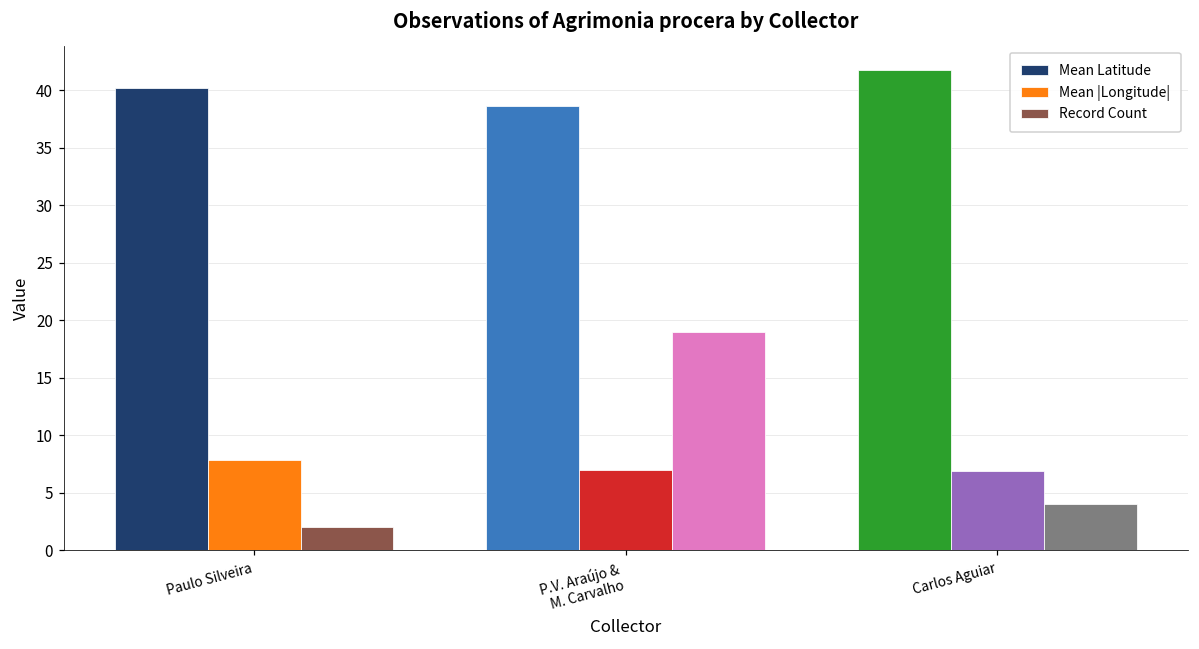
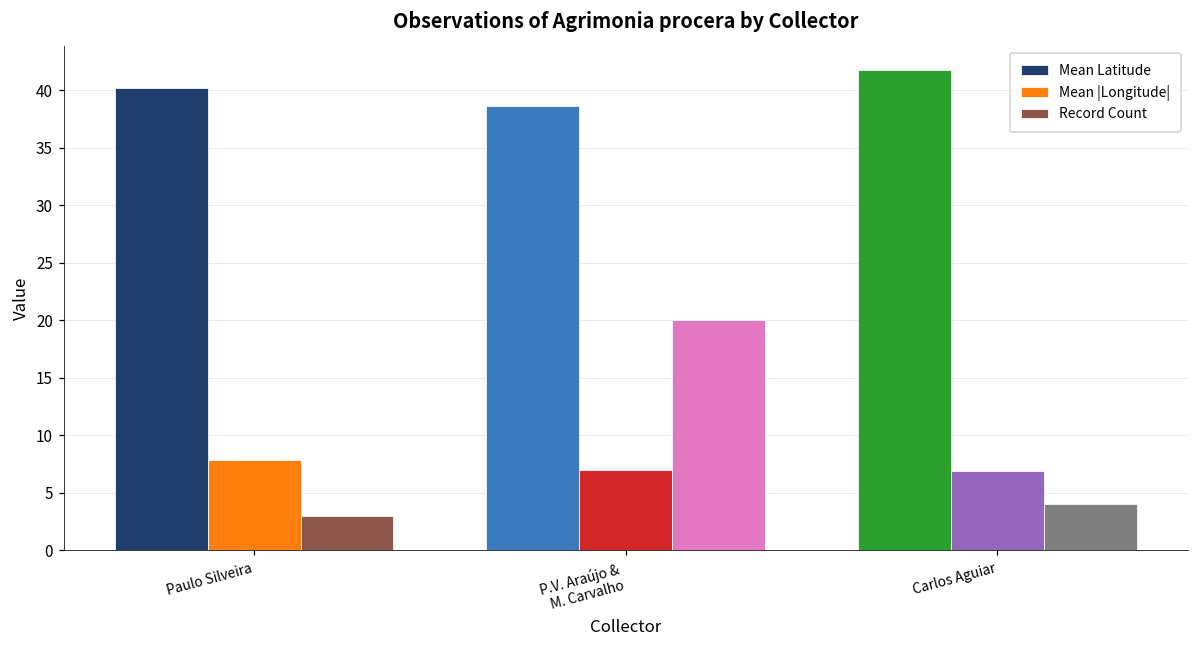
Record Count, Paulo Silveira: 2 -> 3
Record Count, P.V. Araújo & M. Carvalho: 19 -> 20
